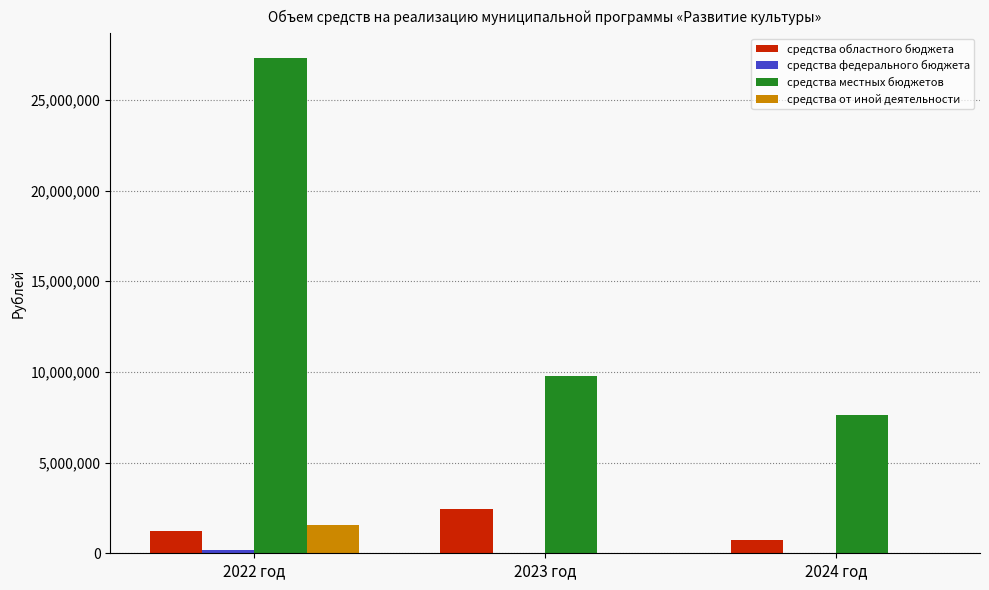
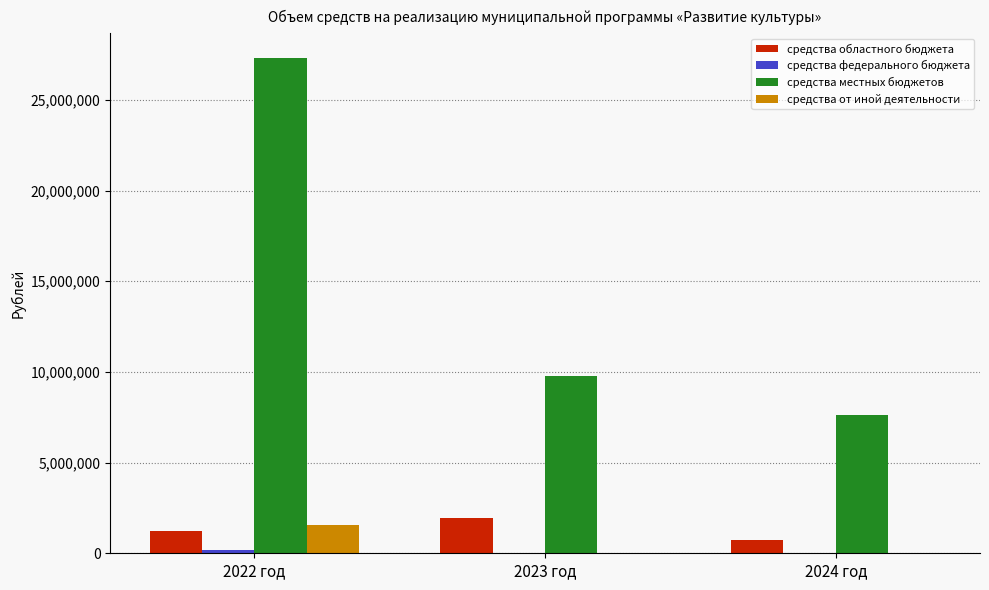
средства областного бюджета, 2023 год: 2,400,000 -> 2,000,000
